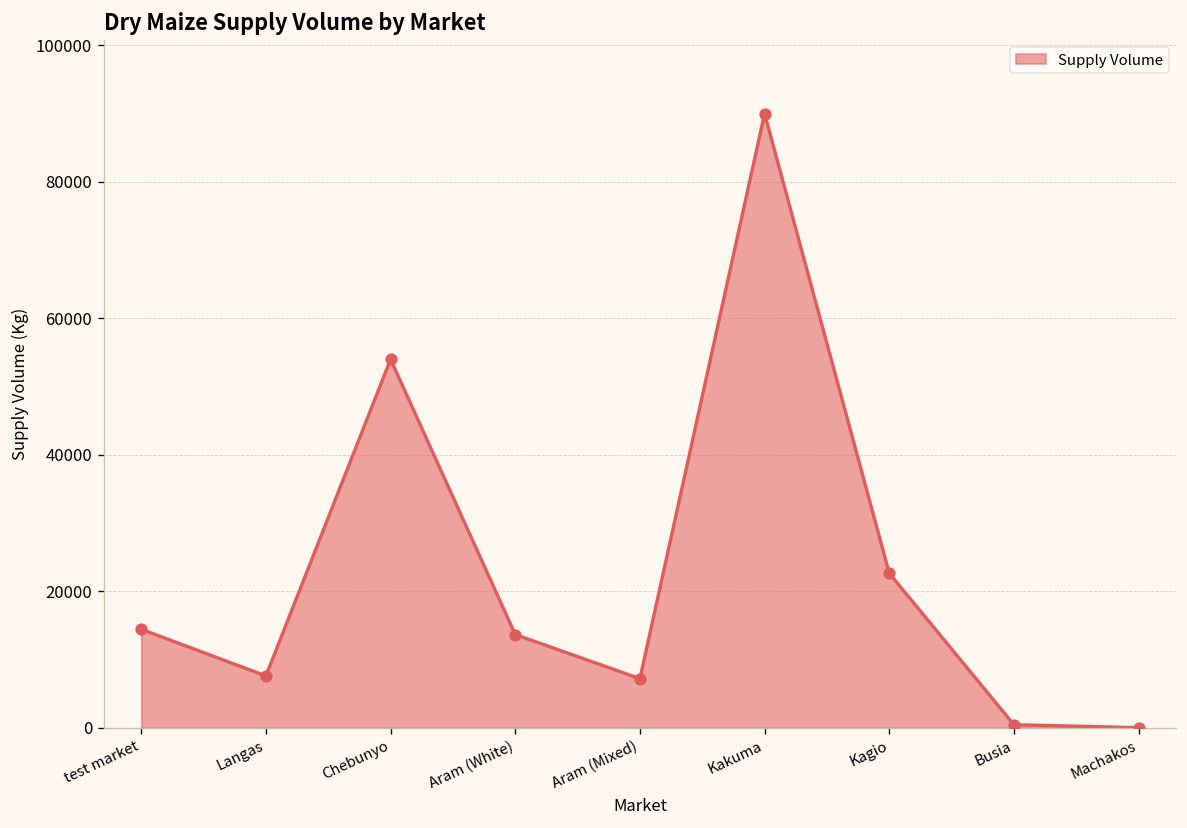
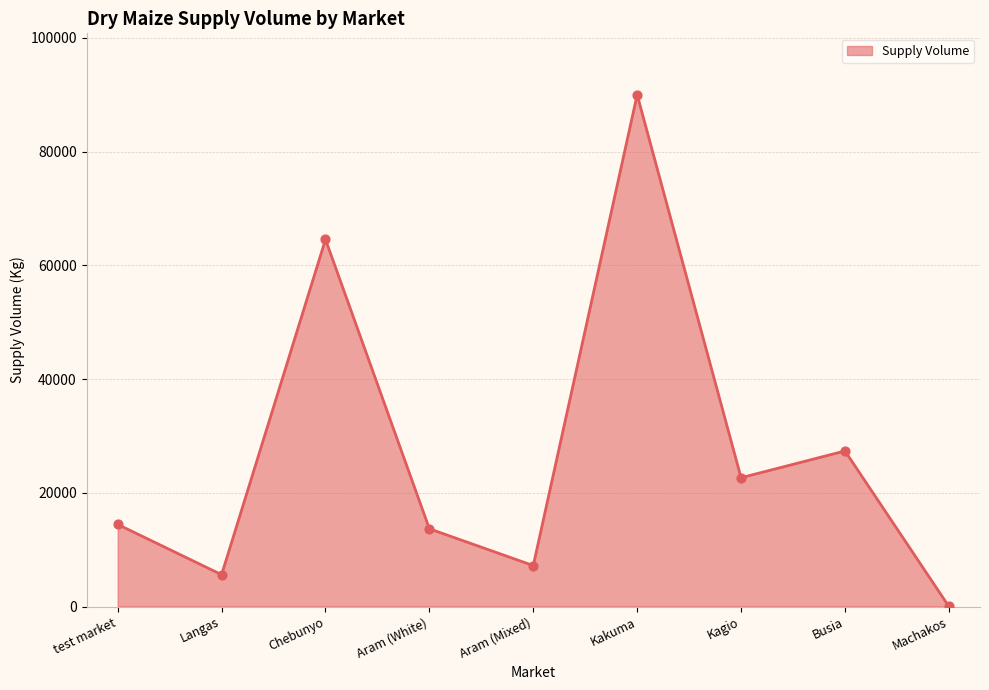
Langas: 8000 -> 6000
Chebunyo: 54000 -> 65000
Busia: 0 -> 27000
